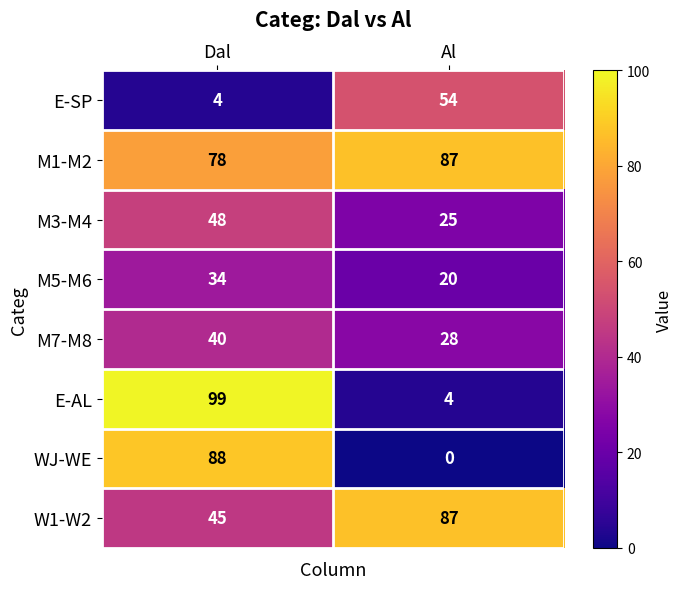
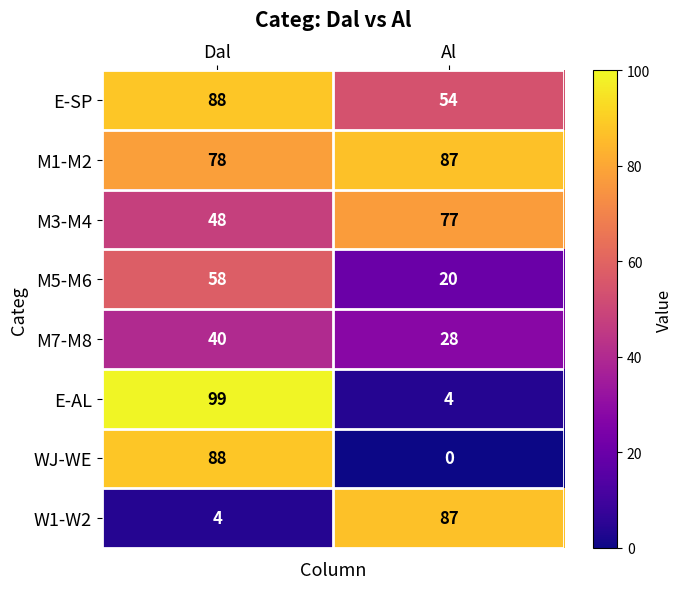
E-SP, Dal: 4 -> 88
M3-M4, Al: 25 -> 77
M5-M6, Dal: 34 -> 58
W1-W2, Dal: 45 -> 4
